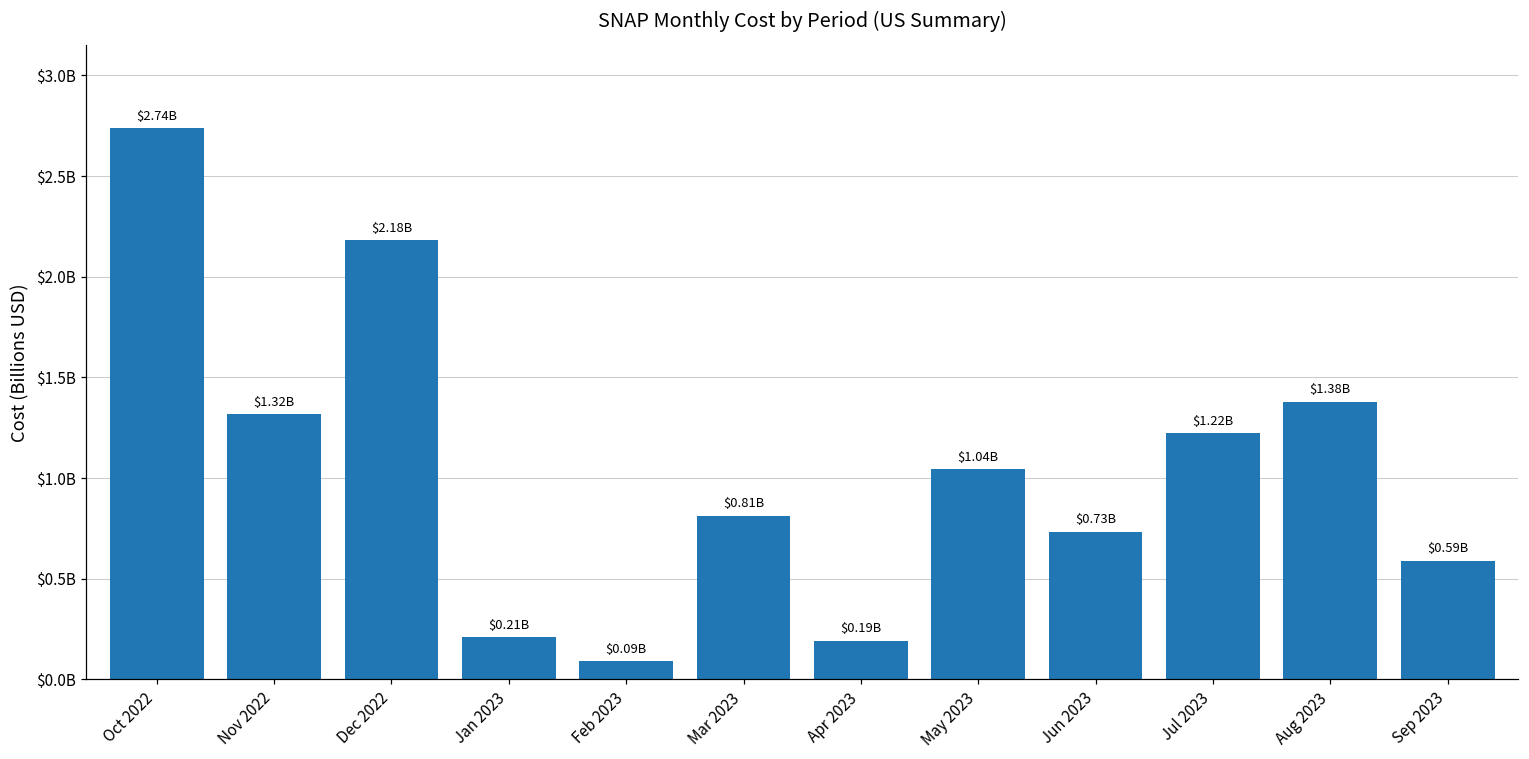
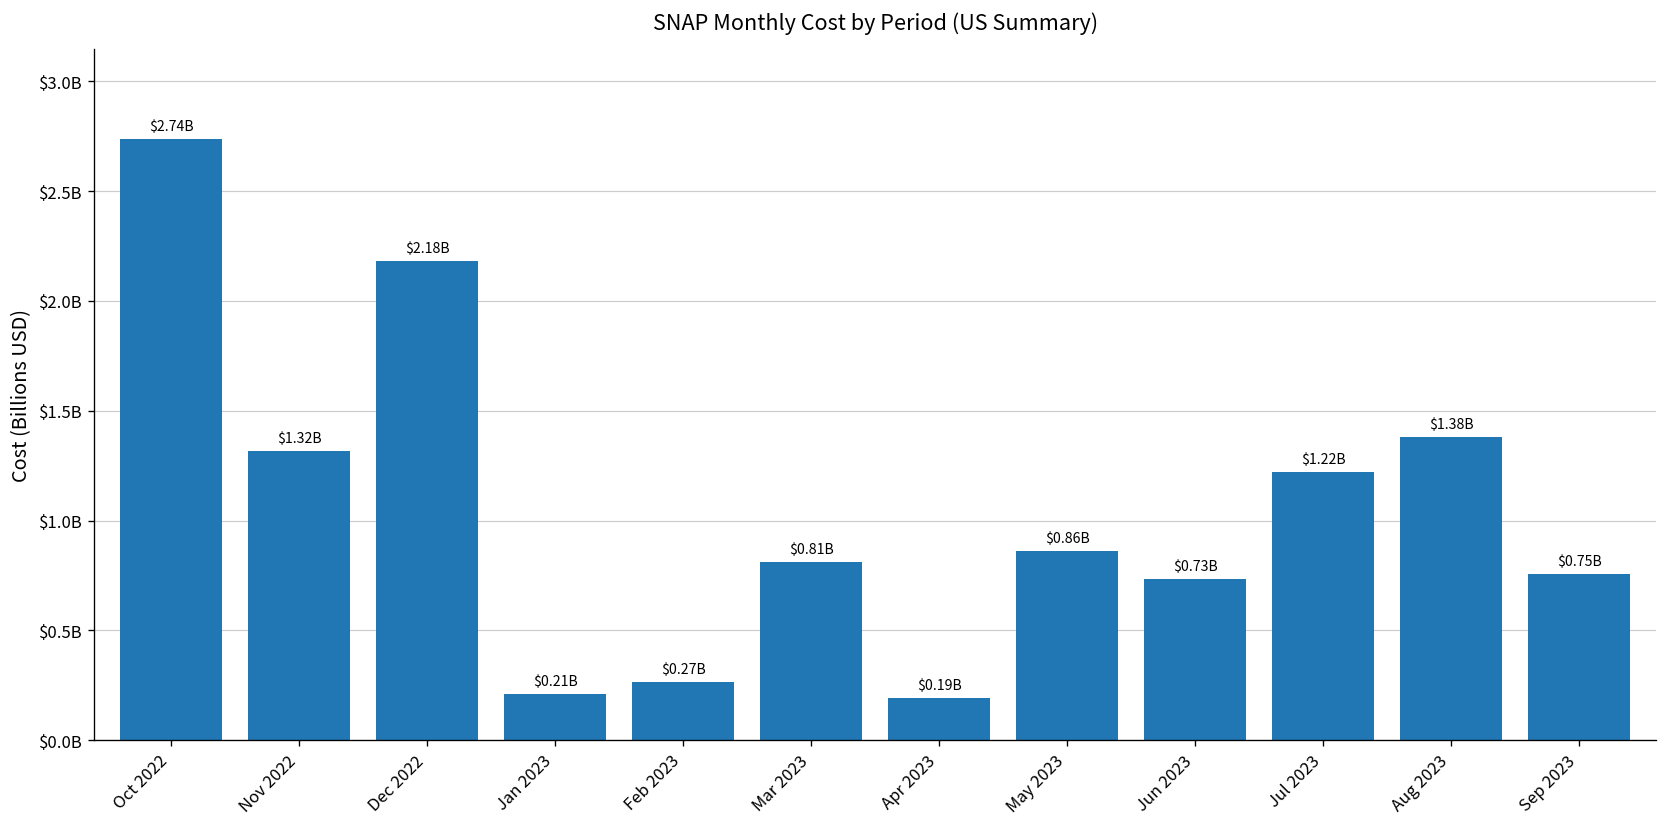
Feb 2023: $0.09B -> $0.27B
May 2023: $1.04B -> $0.86B
Sep 2023: $0.59B -> $0.75B
